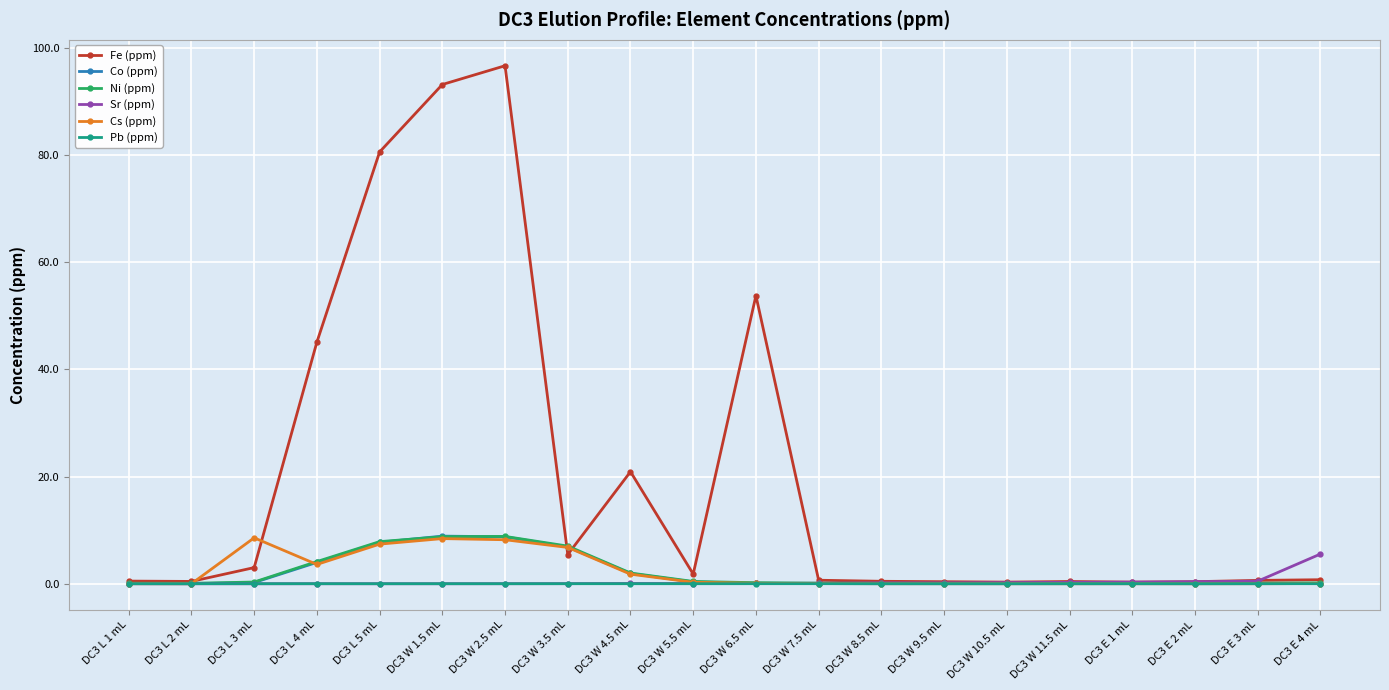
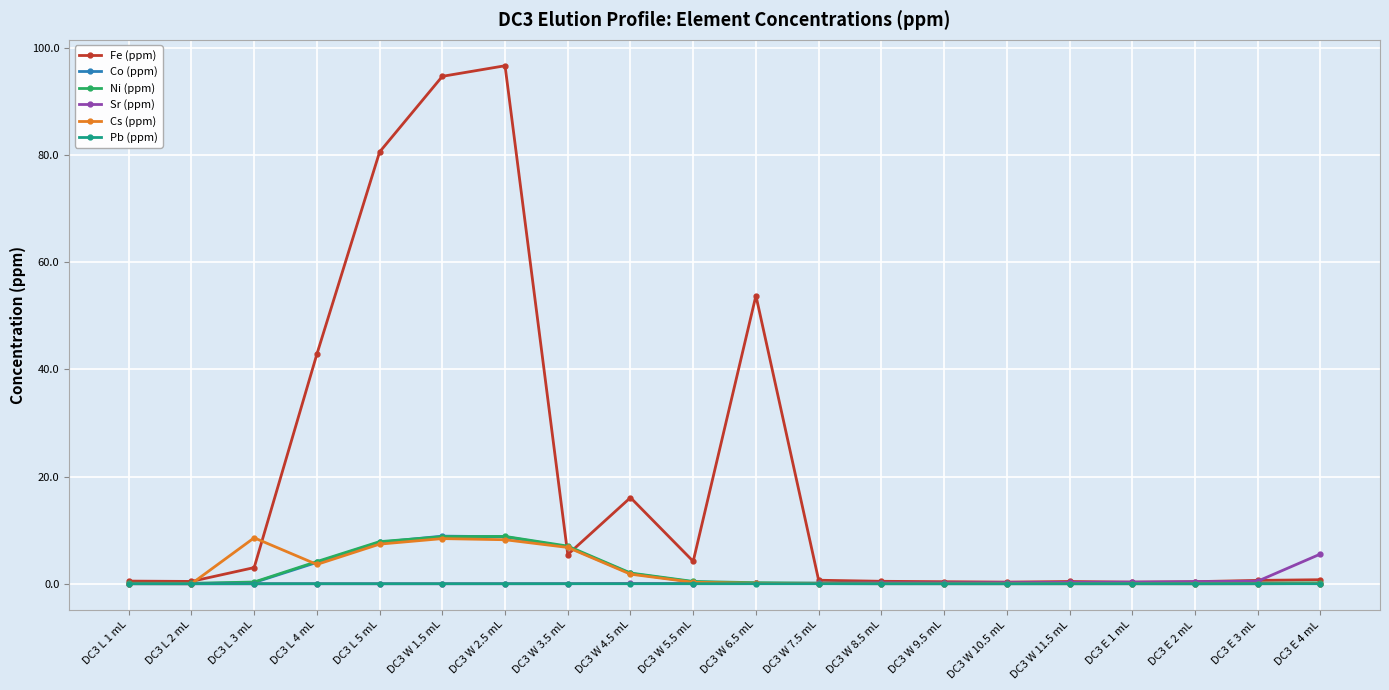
Fe (ppm), DC3 L 4 mL: 45 -> 43
Fe (ppm), DC3 W 1.5 mL: 93 -> 95
Fe (ppm), DC3 W 4.5 mL: 21 -> 16
Fe (ppm), DC3 W 5.5 mL: 2 -> 4
